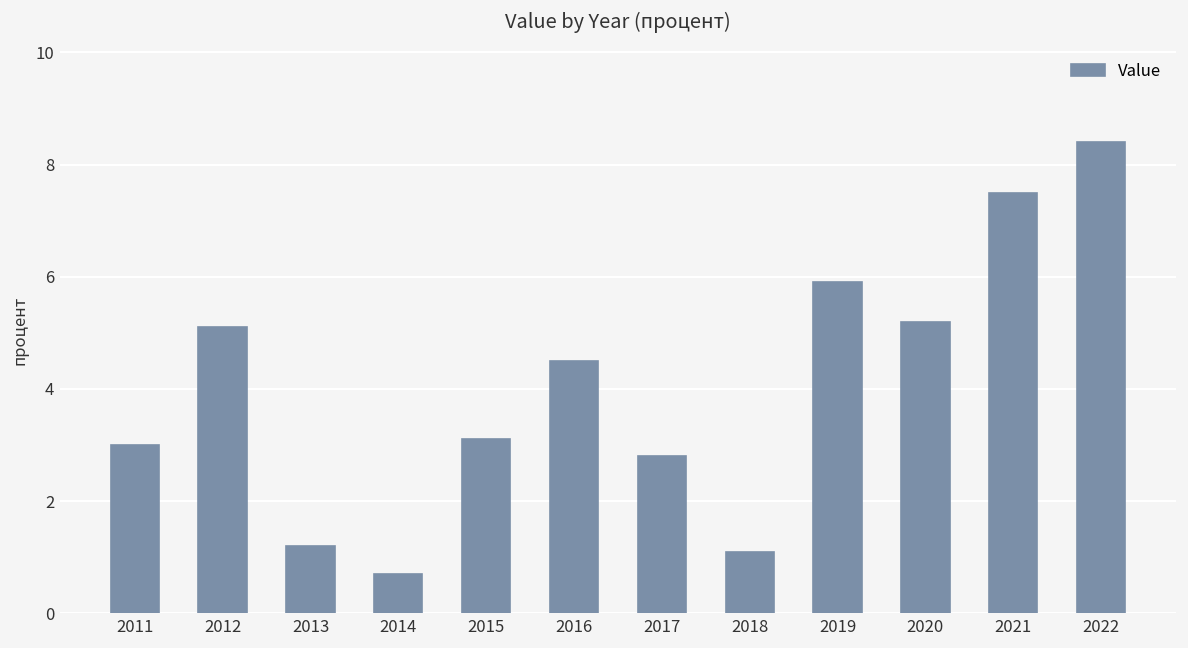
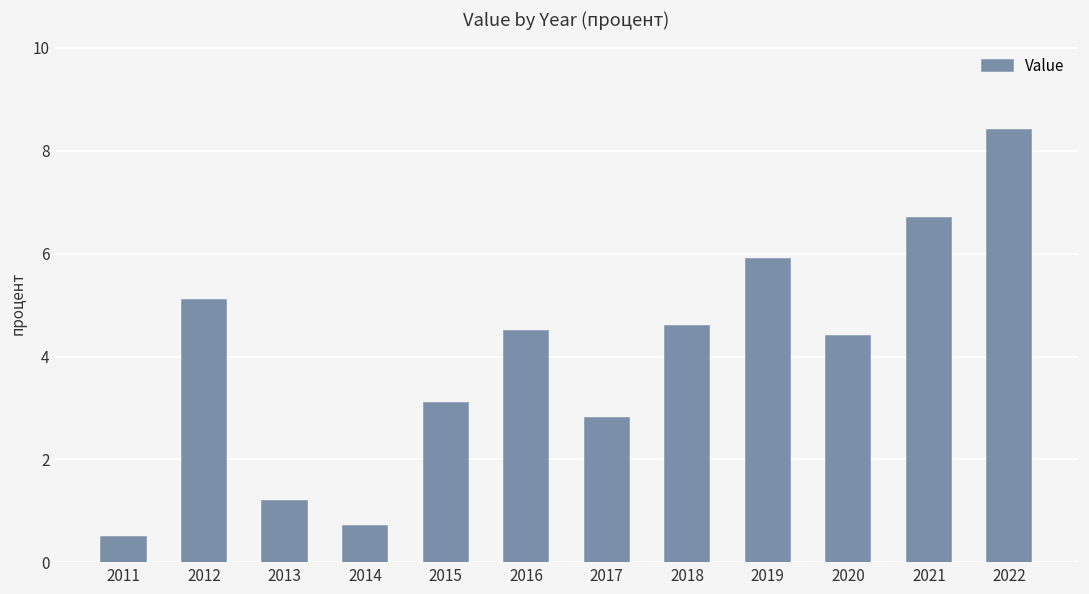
2011: 3.0 -> 0.5
2018: 1.1 -> 4.6
2020: 5.2 -> 4.4
2021: 7.5 -> 6.7
